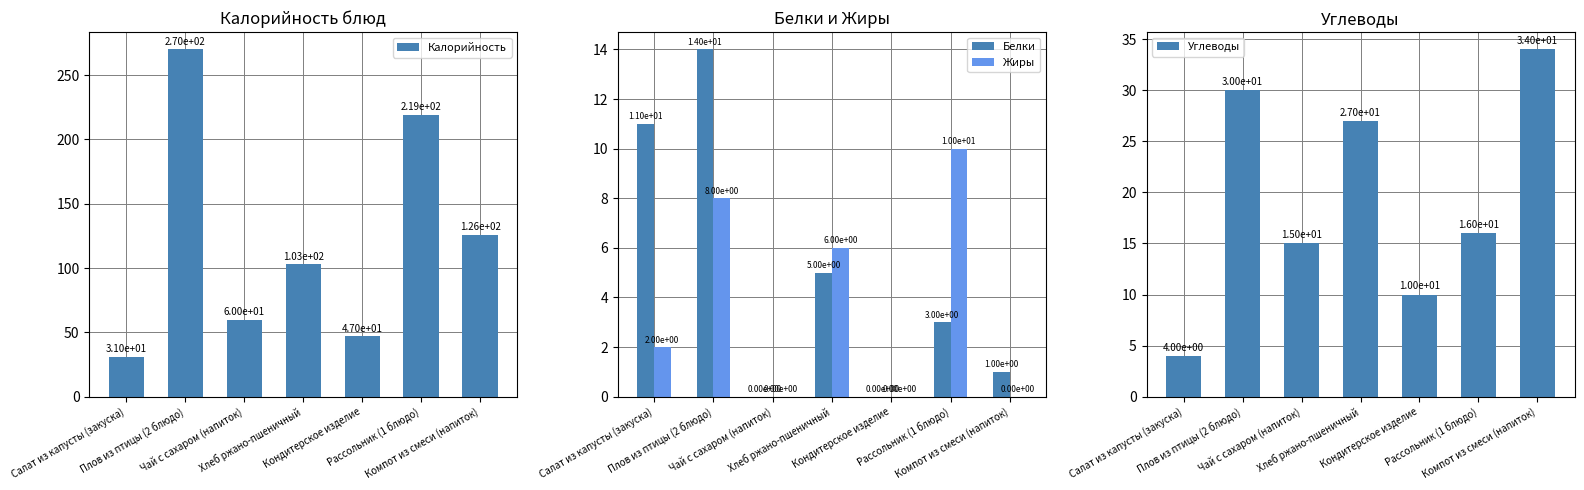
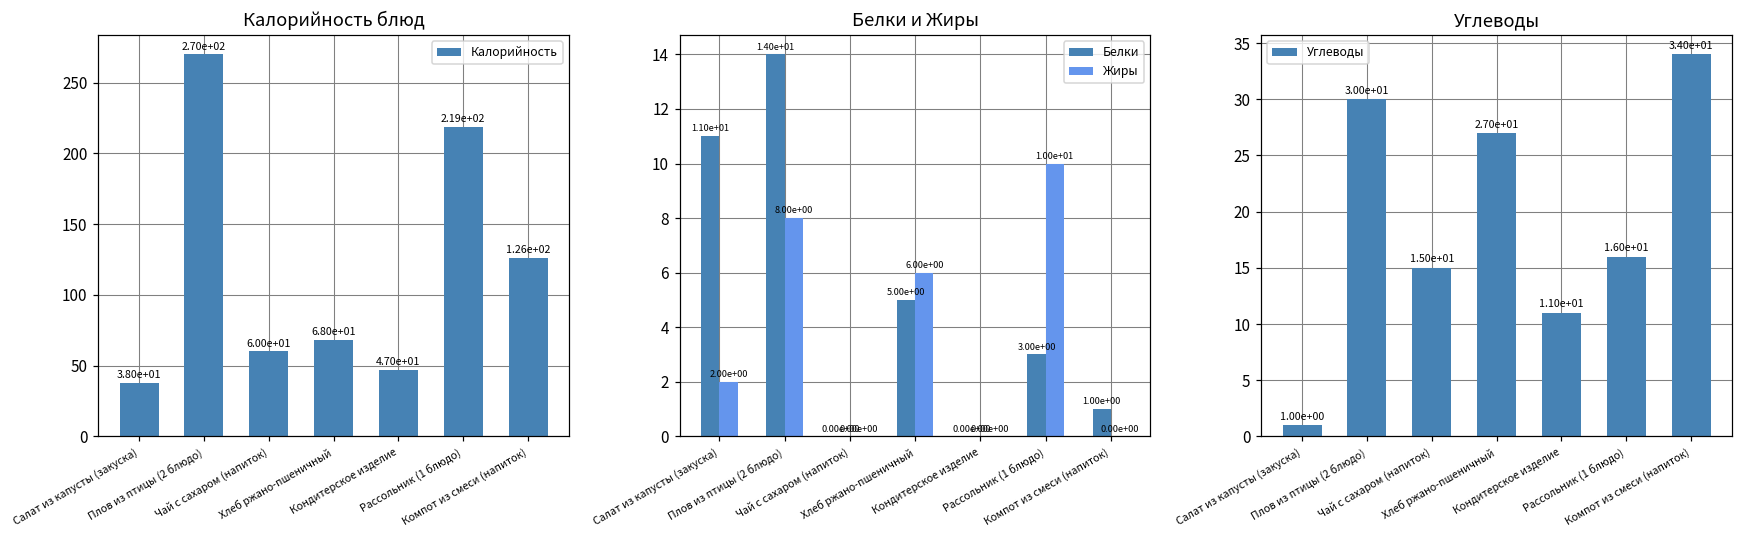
Калорийность блюд, Салат из капусты (закуска): 3.10e+01 -> 3.80e+01
Калорийность блюд, Хлеб ржано-пшеничный: 1.03e+02 -> 6.80e+01
Углеводы, Салат из капусты (закуска): 4.00e+00 -> 1.00e+00
Углеводы, Кондитерское изделие: 1.00e+01 -> 1.10e+01
